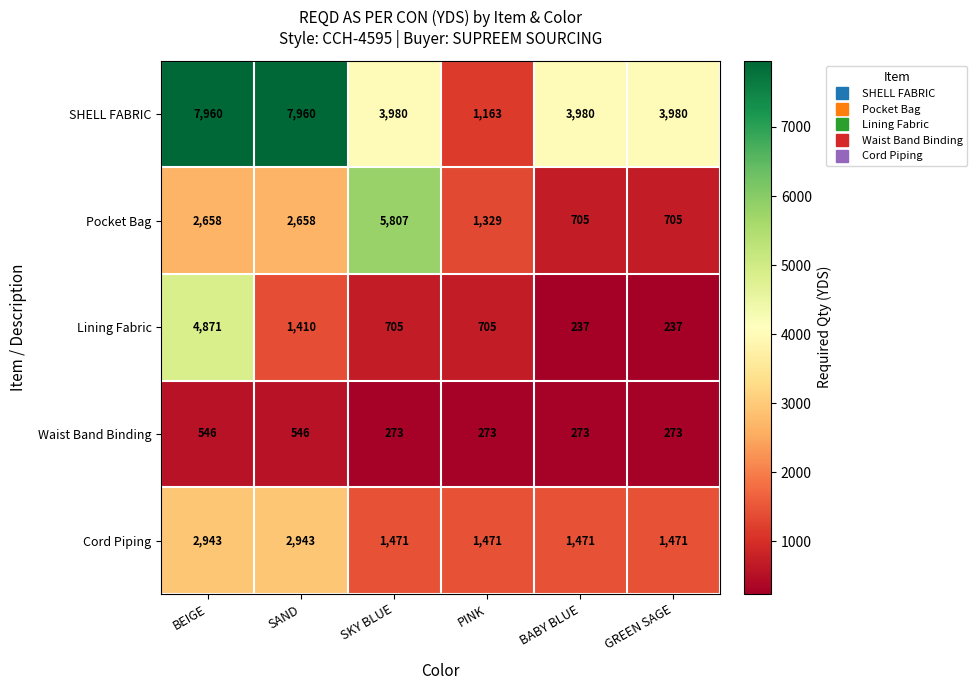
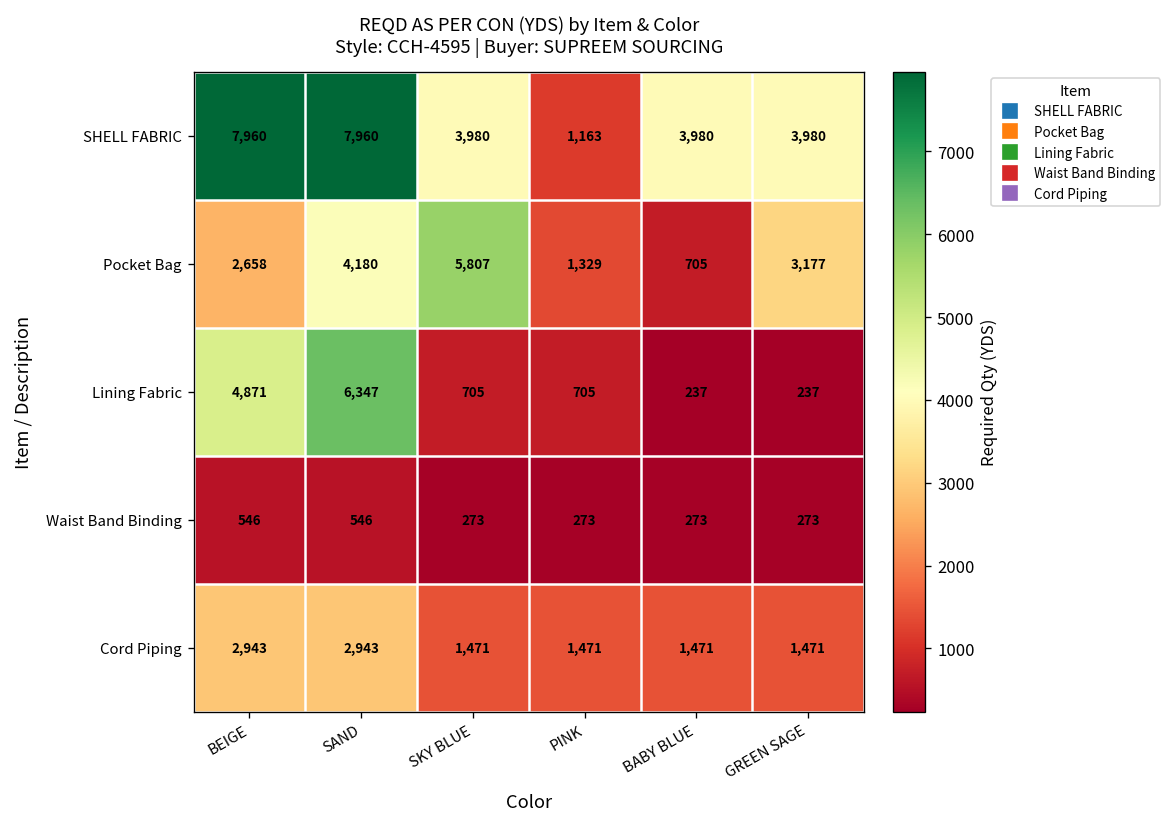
Pocket Bag, SAND: 2,658 -> 4,180
Pocket Bag, GREEN SAGE: 705 -> 3,177
Lining Fabric, SAND: 1,410 -> 6,347
